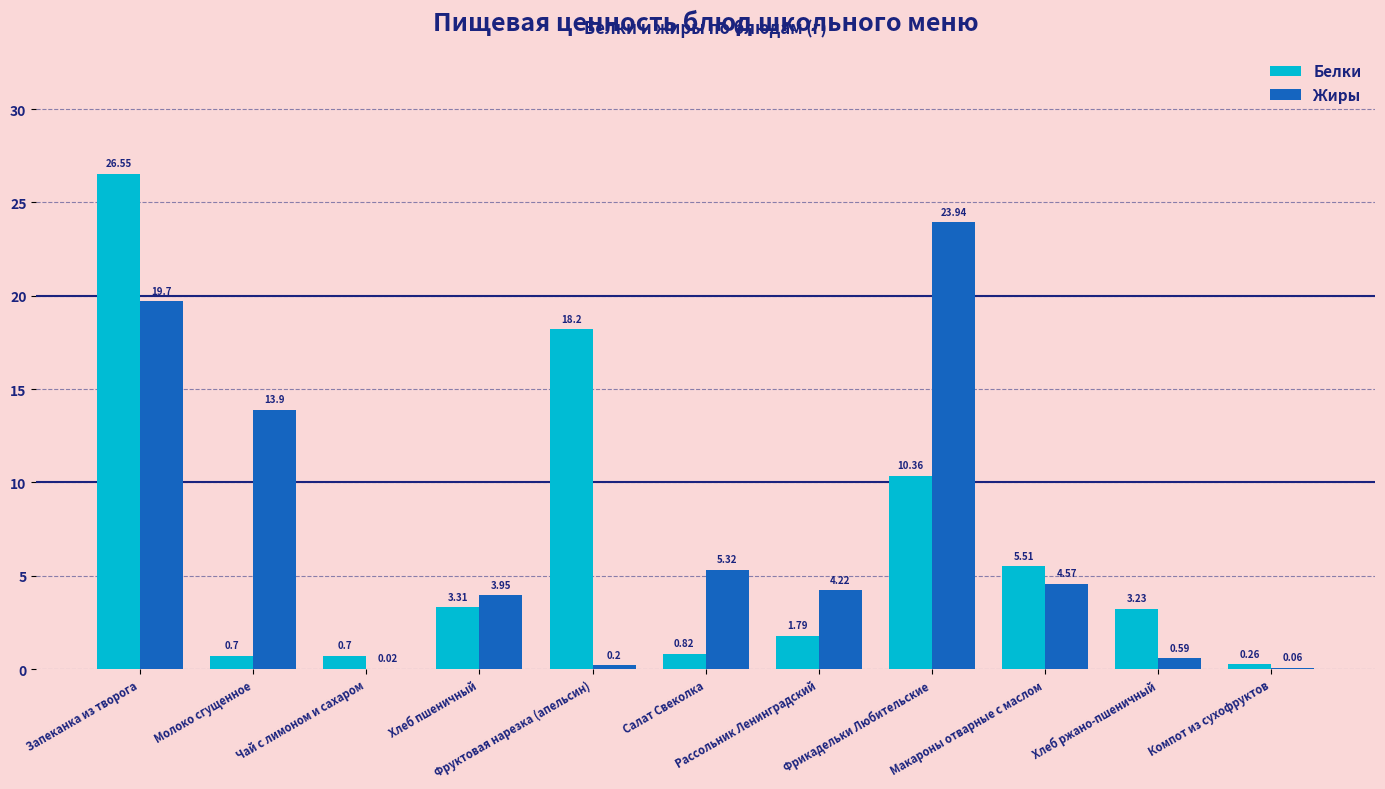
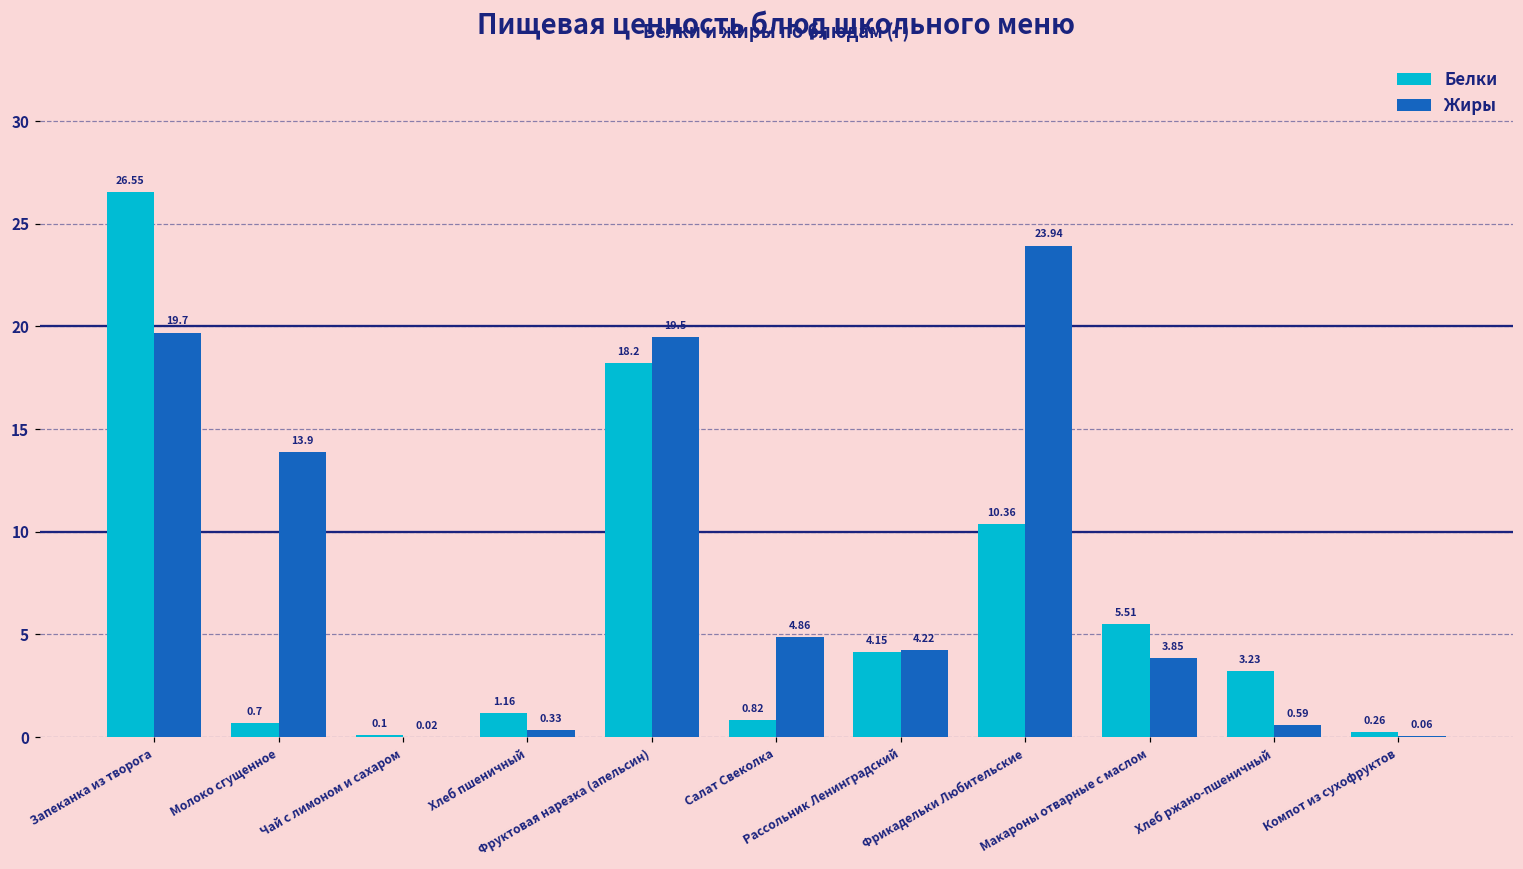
Белки, Чай с лимоном и сахаром: 0.7 -> 0.1
Белки, Хлеб пшеничный: 3.31 -> 1.16
Жиры, Хлеб пшеничный: 3.95 -> 0.33
Жиры, Фруктовая нарезка (апельсин): 0.2 -> 19.5
Жиры, Салат Свеколка: 5.32 -> 4.86
Белки, Рассольник Ленинградский: 1.79 -> 4.15
Жиры, Макароны отварные с маслом: 4.57 -> 3.85
